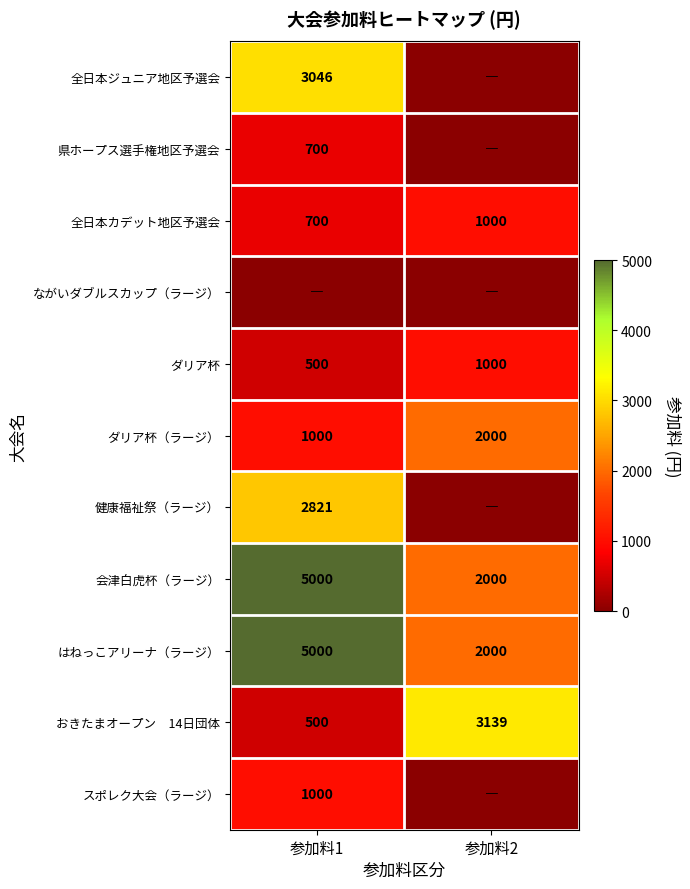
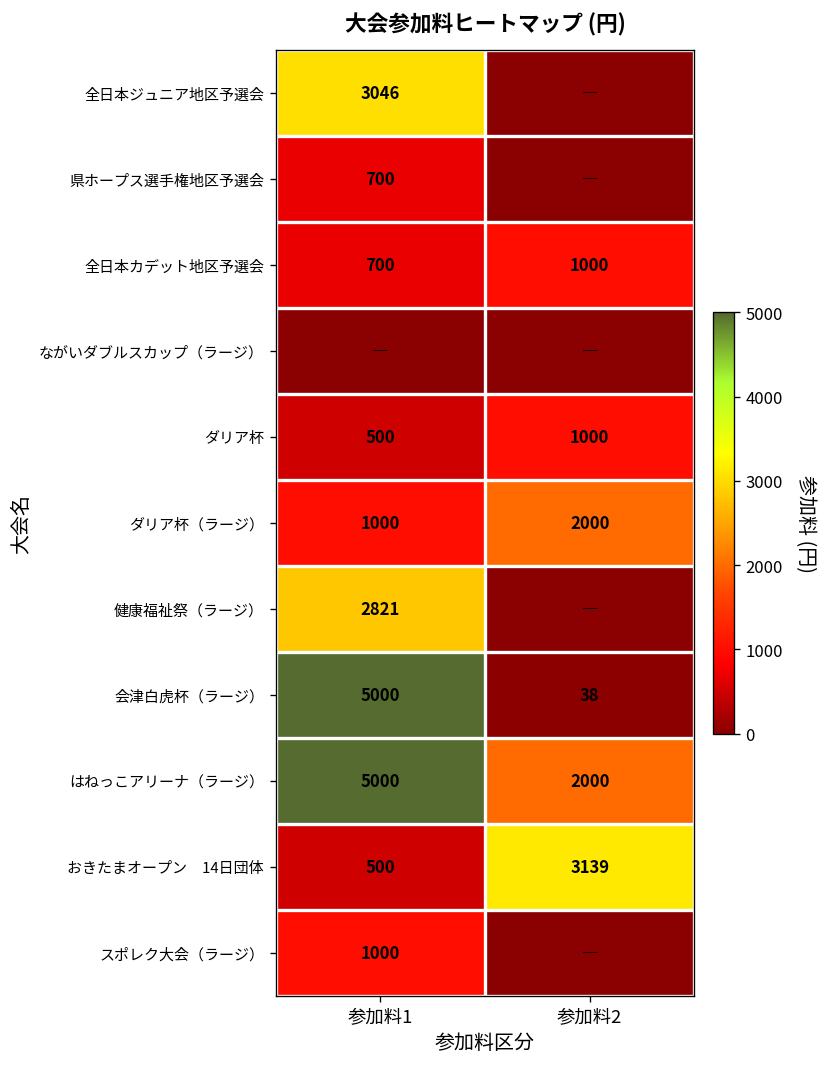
会津白虎杯（ラージ）, 参加料2: 2000 -> 38
